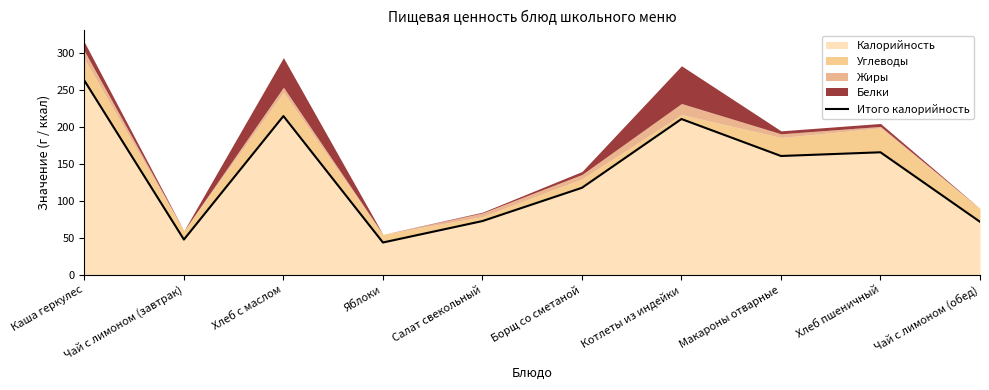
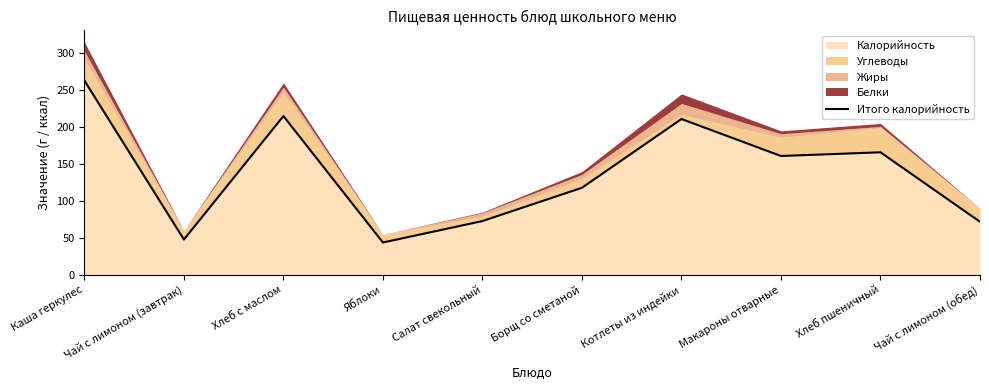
Белки, Хлеб с маслом: 40 -> 10
Белки, Котлеты из индейки: 50 -> 10
